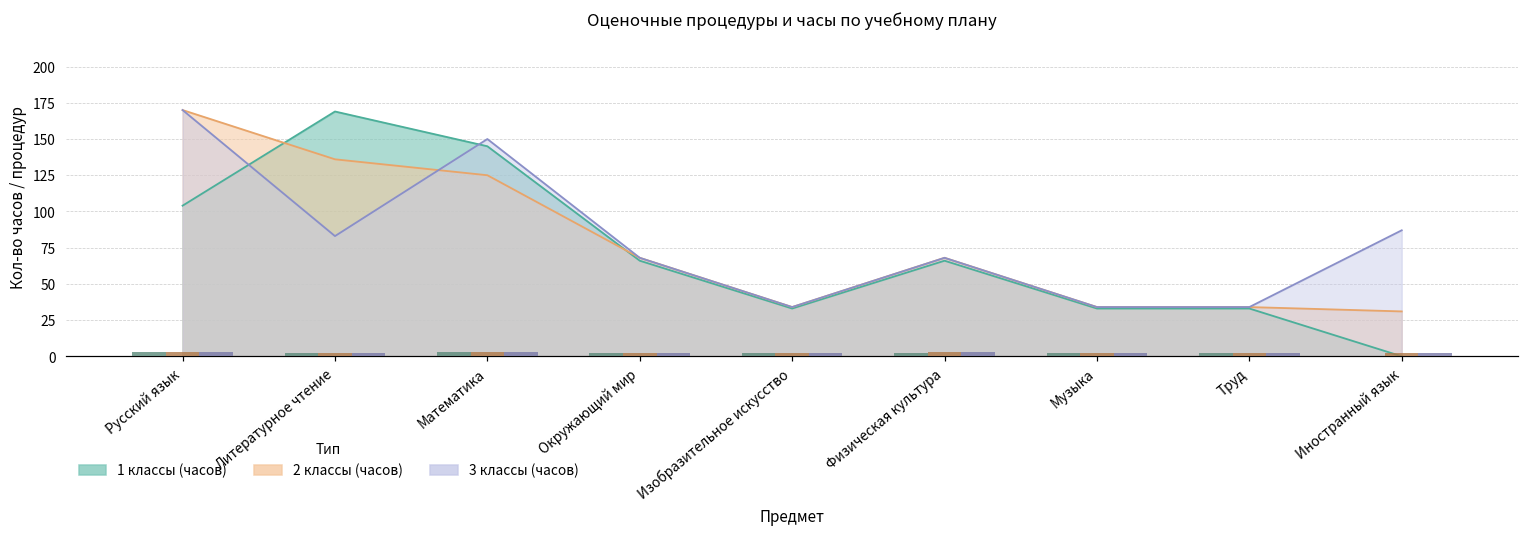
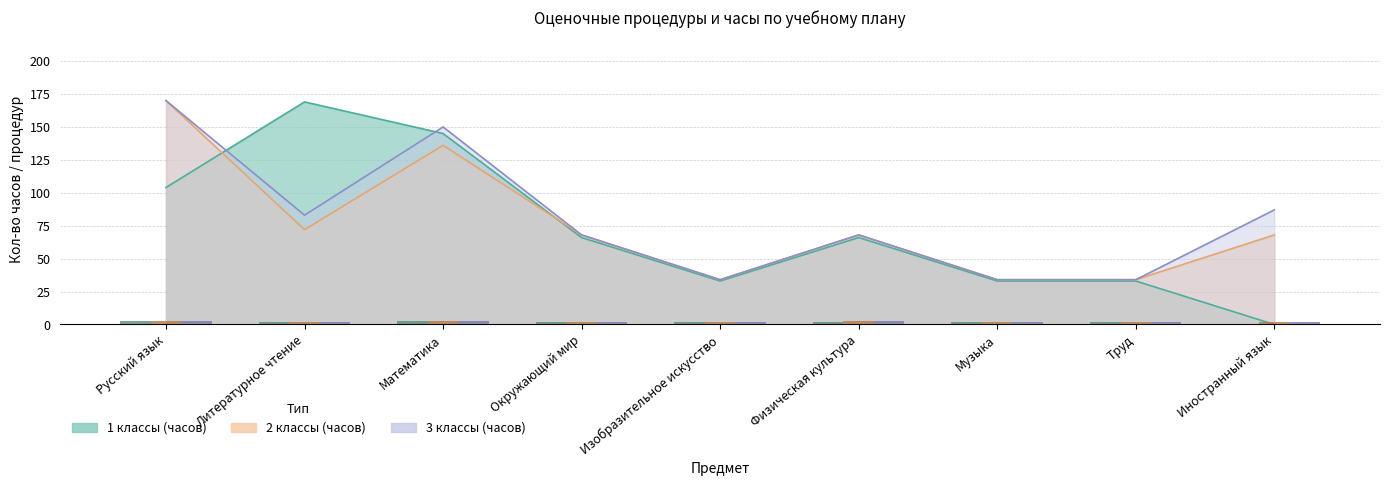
2 классы (часов), Литературное чтение: 136 -> 72
2 классы (часов), Математика: 125 -> 136
2 классы (часов), Иностранный язык: 31 -> 68
